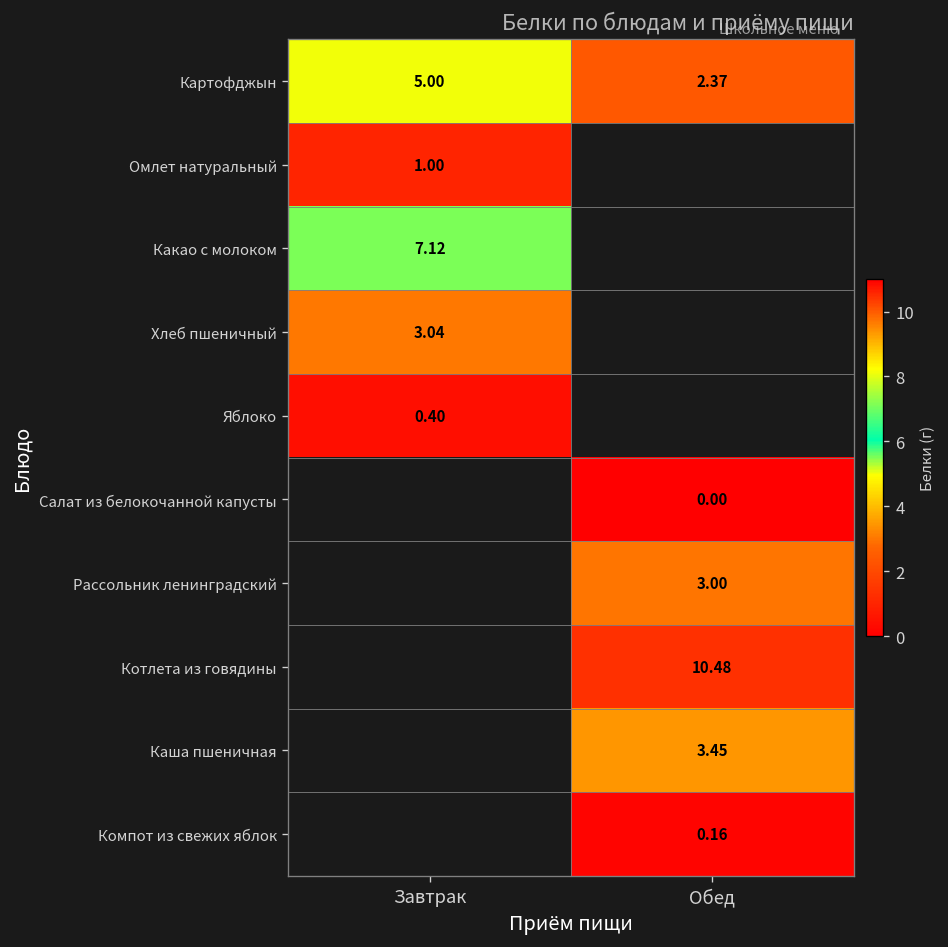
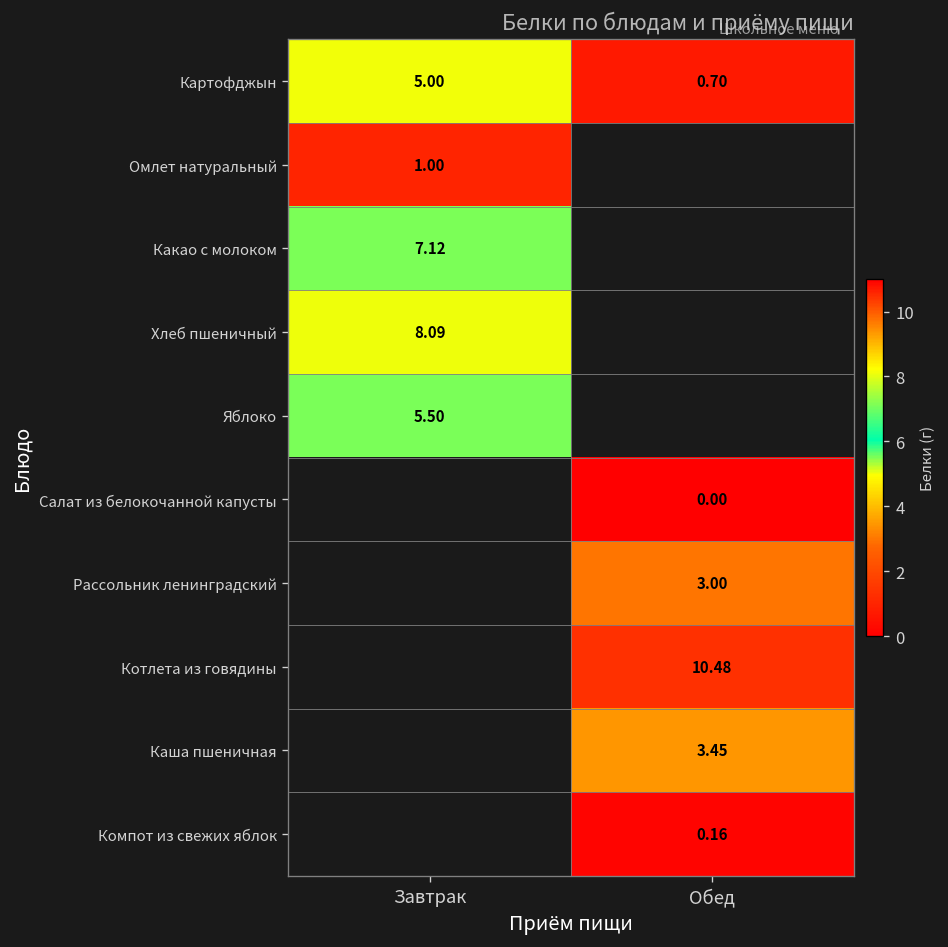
Картофджын, Обед: 2.37 -> 0.70
Хлеб пшеничный, Завтрак: 3.04 -> 8.09
Яблоко, Завтрак: 0.40 -> 5.50
